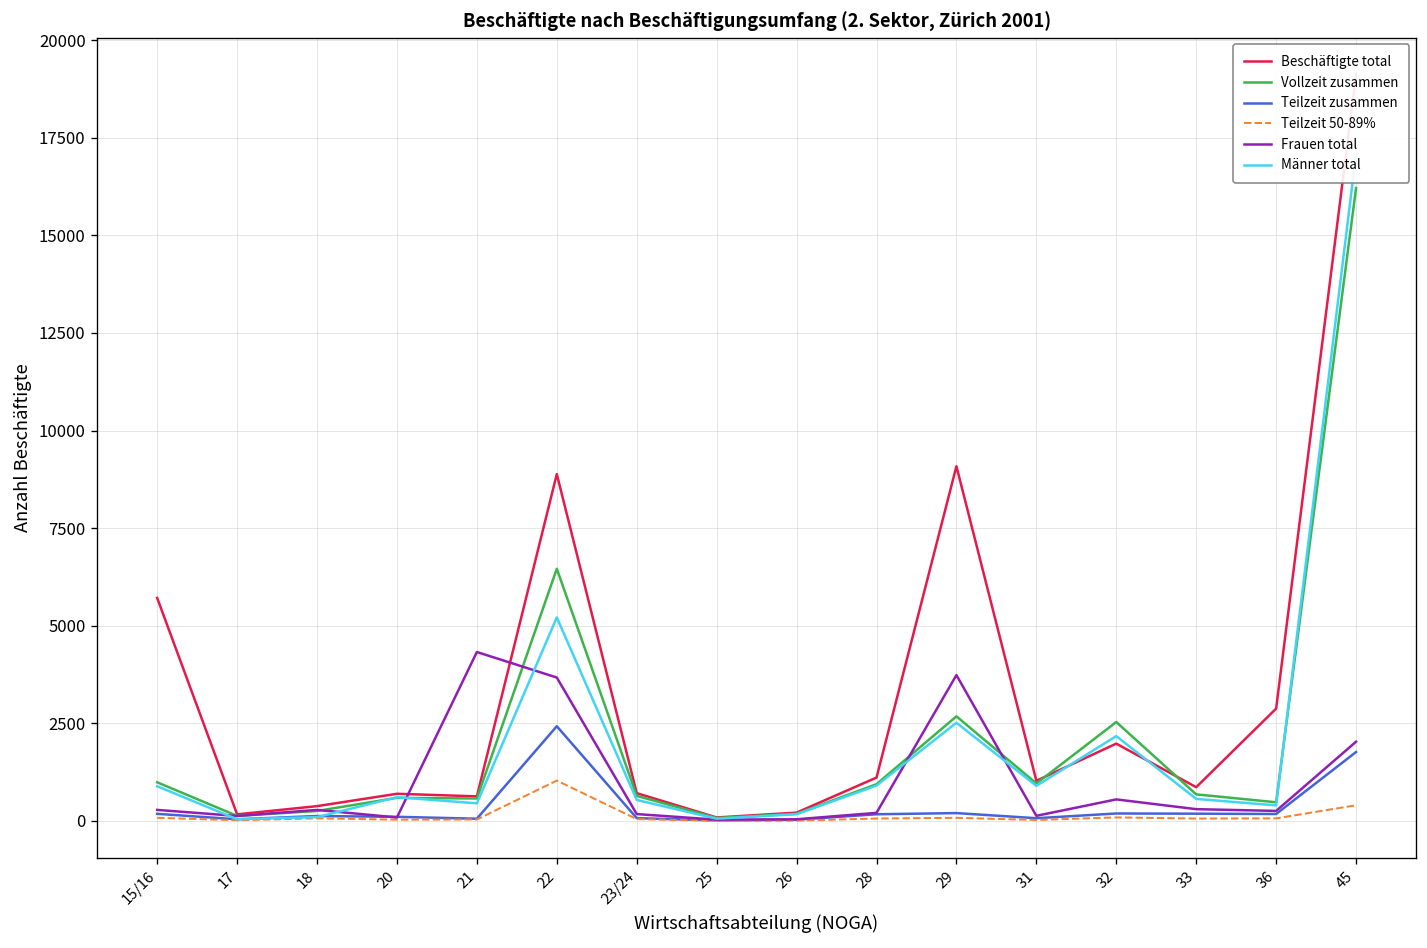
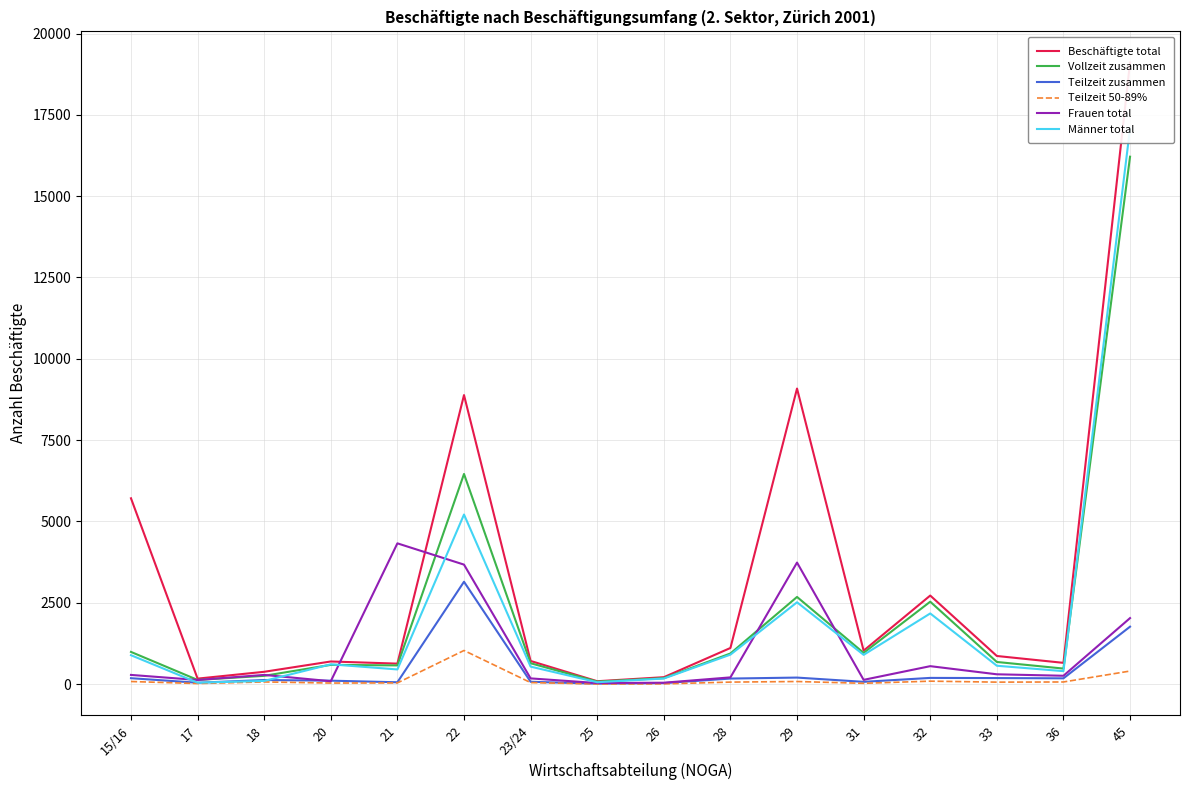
Teilzeit zusammen, 22: 2400 -> 3100
Beschäftigte total, 32: 2000 -> 2700
Beschäftigte total, 36: 2900 -> 700
